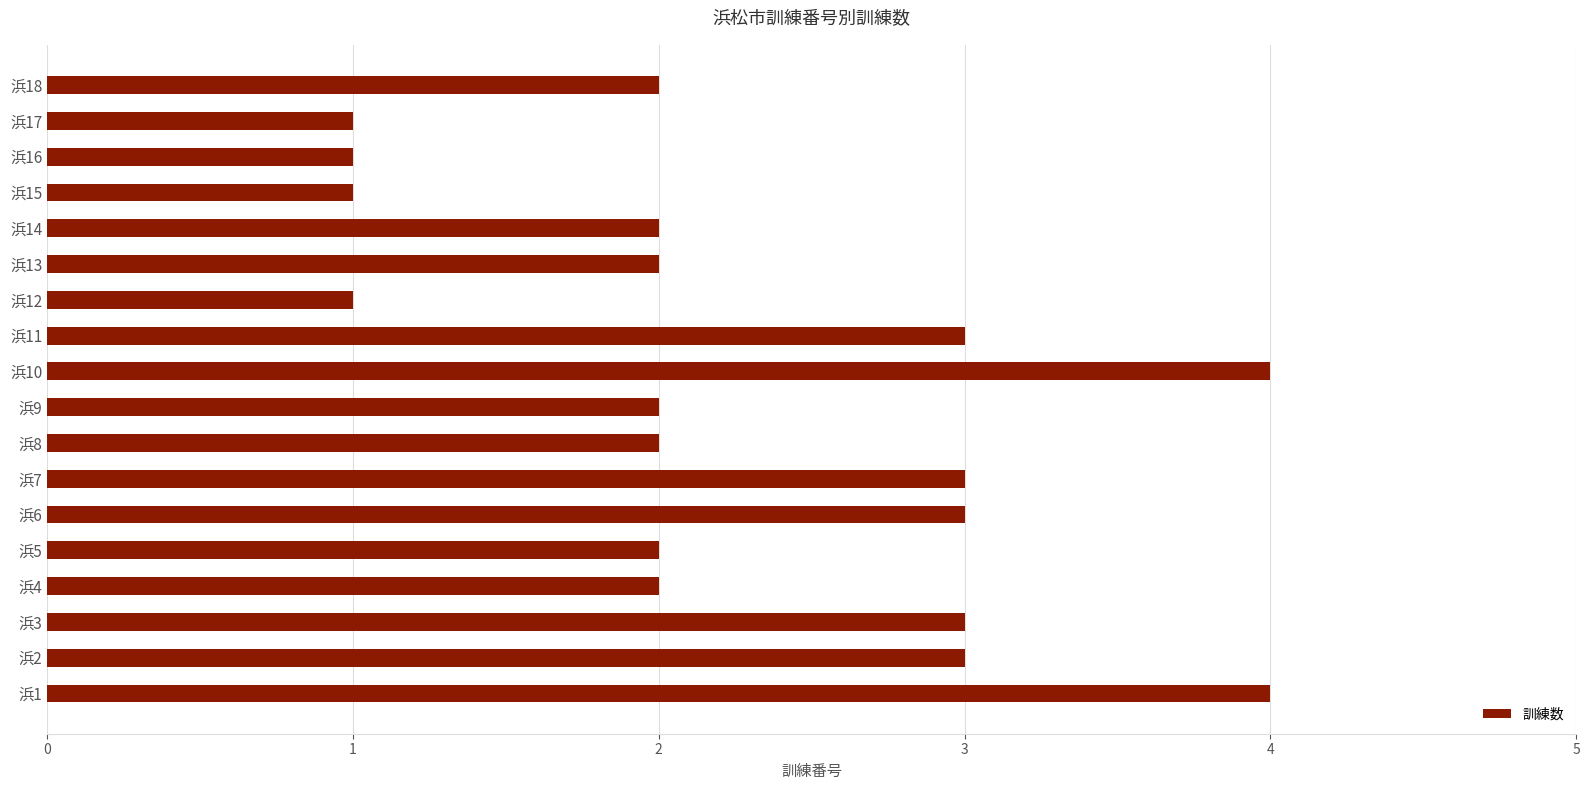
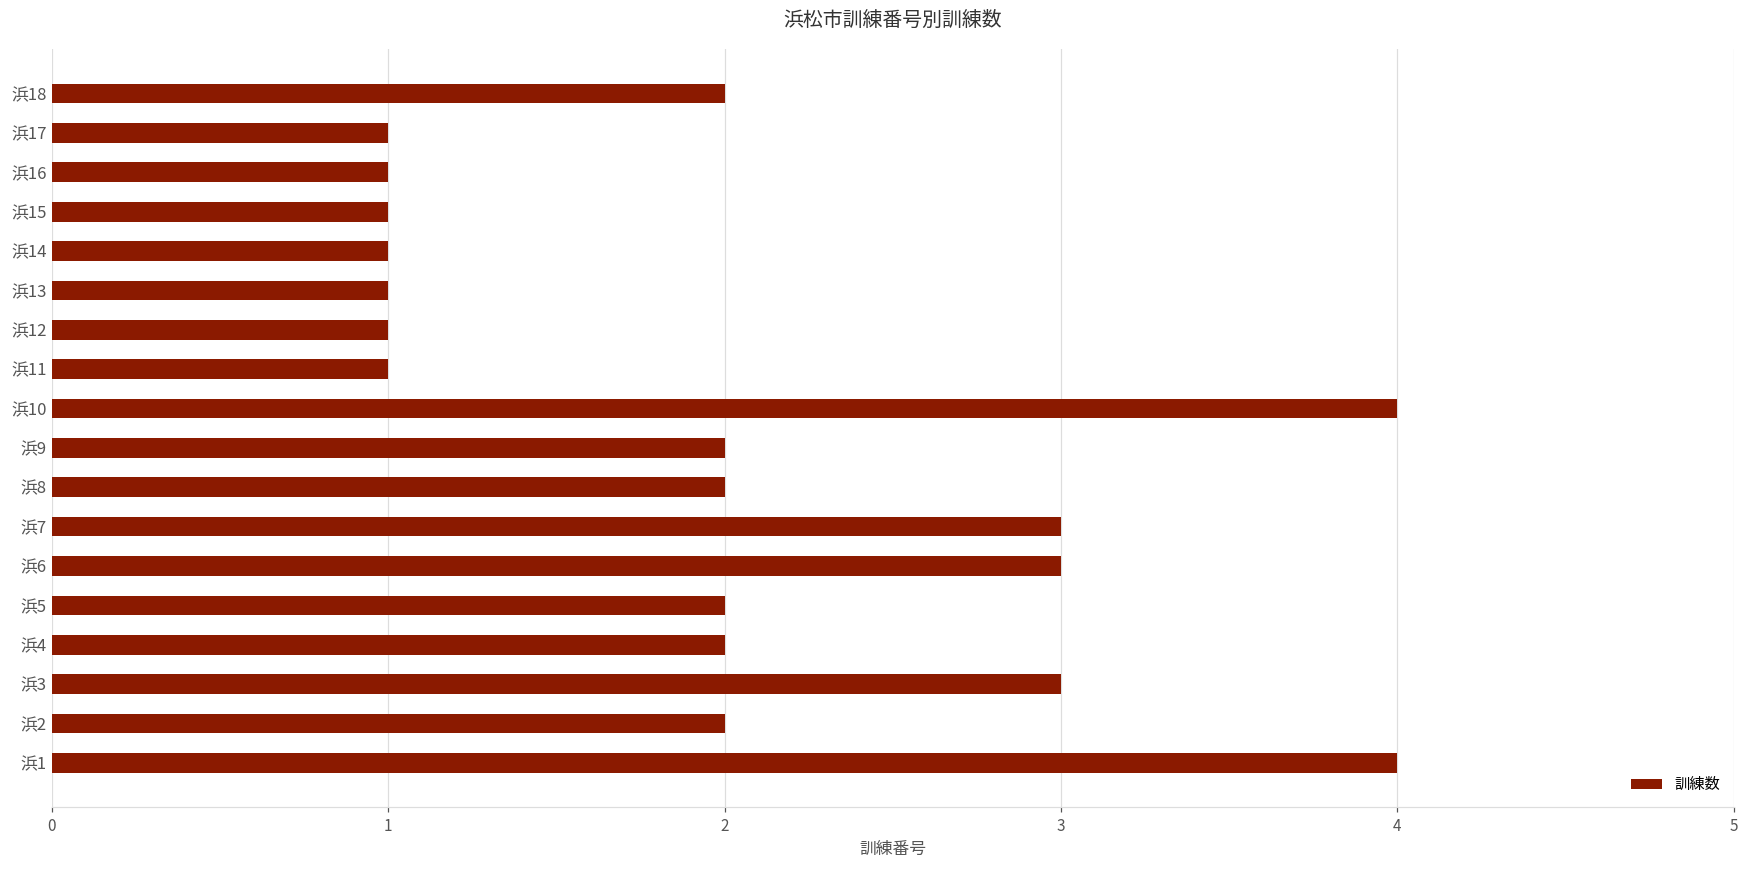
浜14: 2 -> 1
浜13: 2 -> 1
浜11: 3 -> 1
浜2: 3 -> 2
